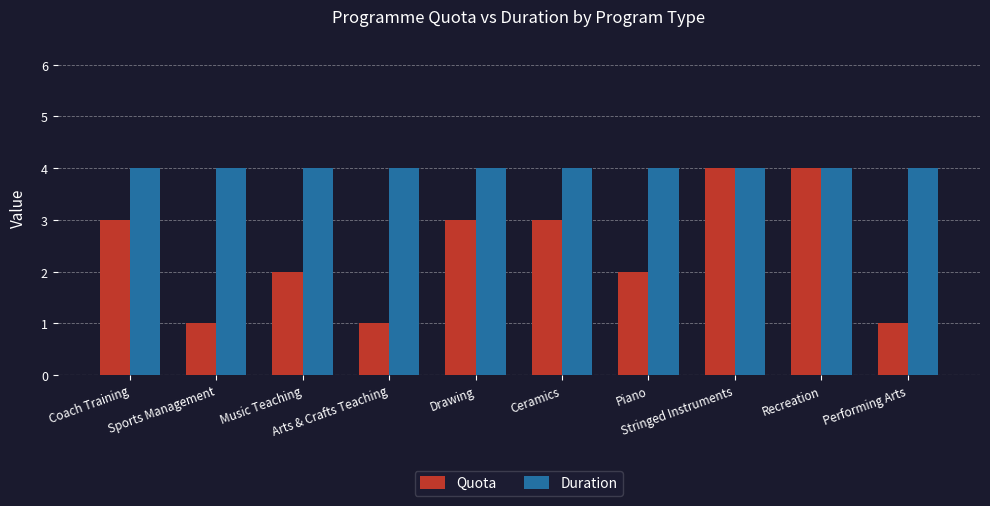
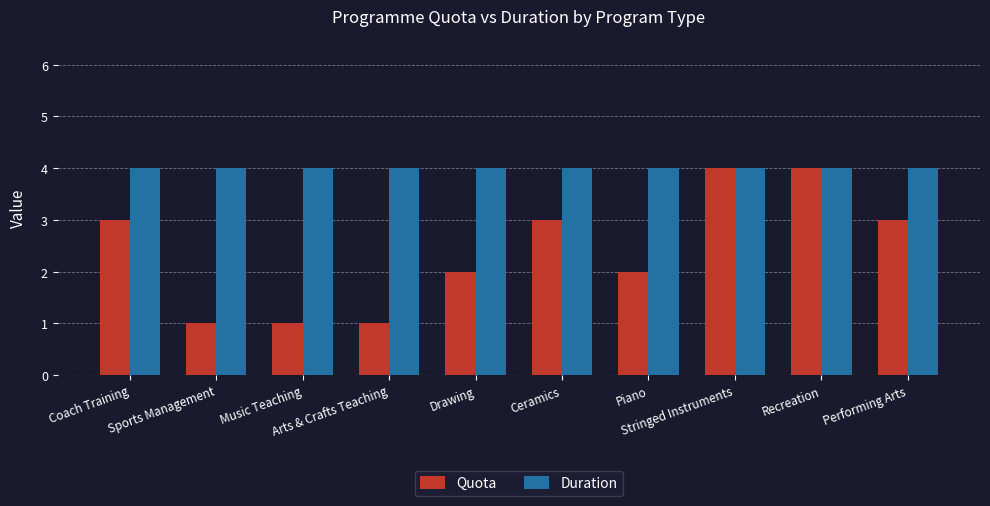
Quota, Music Teaching: 2 -> 1
Quota, Drawing: 3 -> 2
Quota, Performing Arts: 1 -> 3
